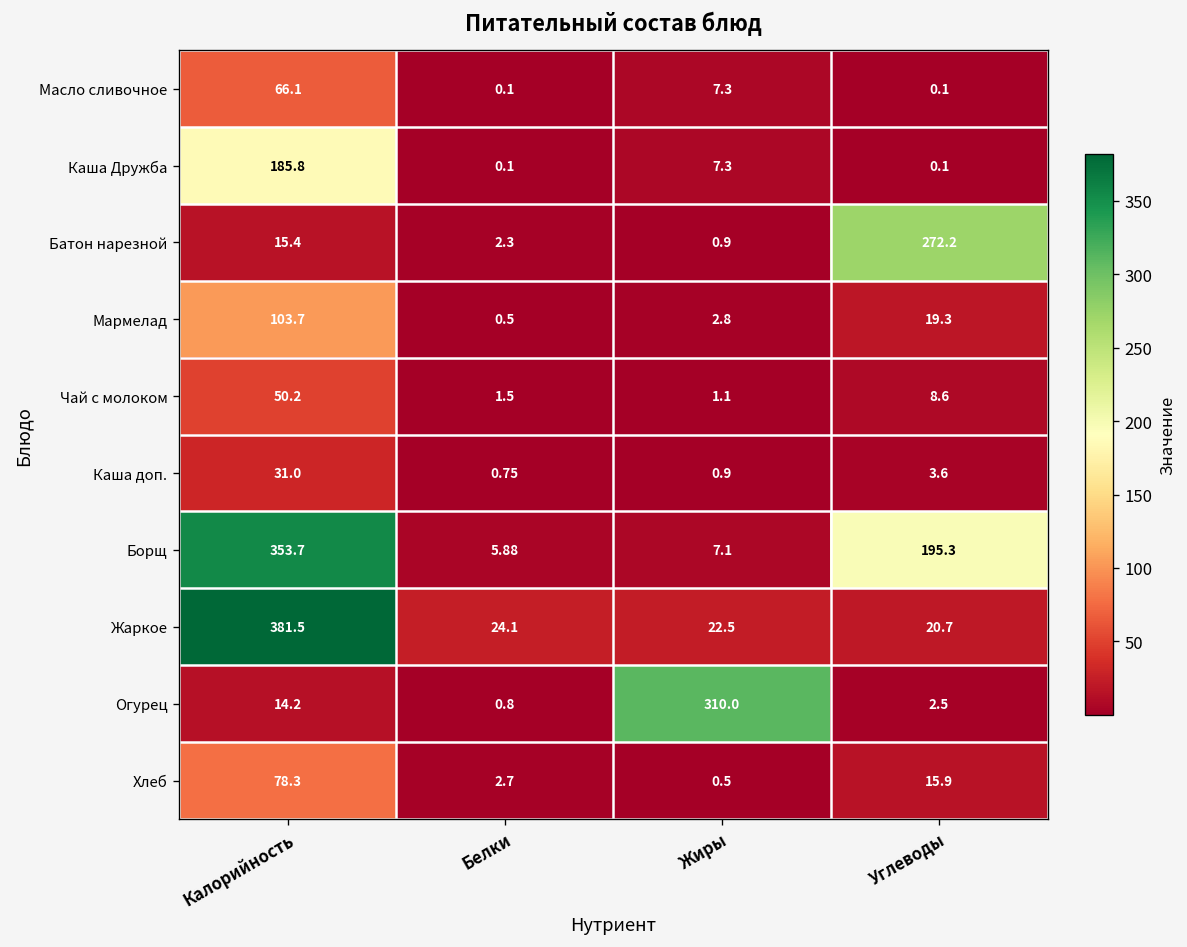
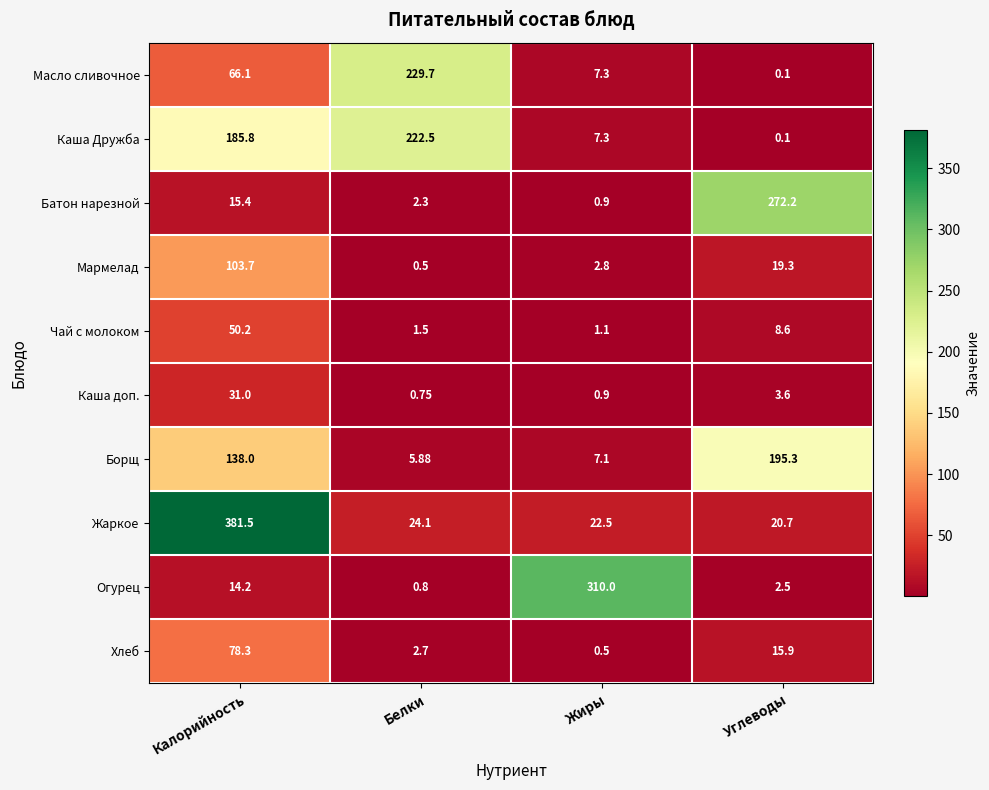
Масло сливочное, Белки: 0.1 -> 229.7
Каша Дружба, Белки: 0.1 -> 222.5
Борщ, Калорийность: 353.7 -> 138.0
